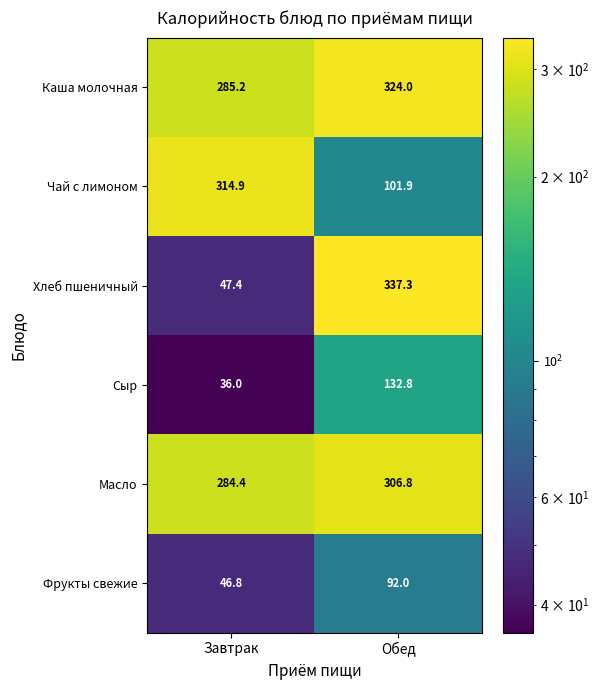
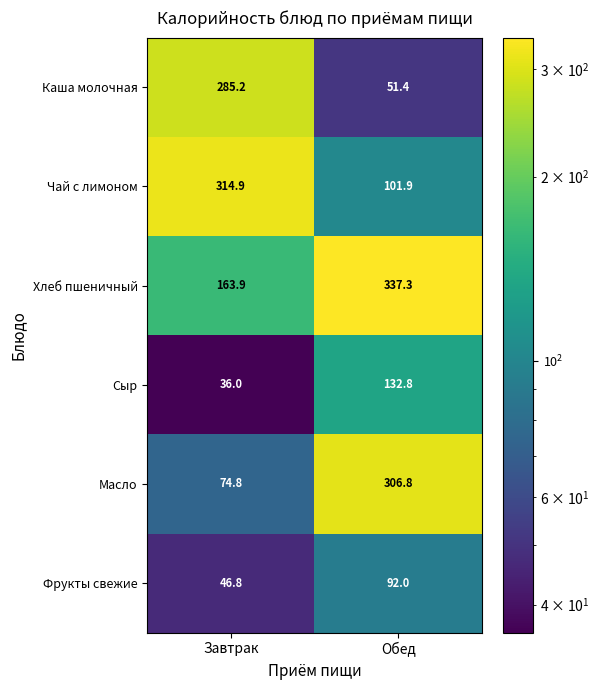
Каша молочная, Обед: 324.0 -> 51.4
Хлеб пшеничный, Завтрак: 47.4 -> 163.9
Масло, Завтрак: 284.4 -> 74.8
